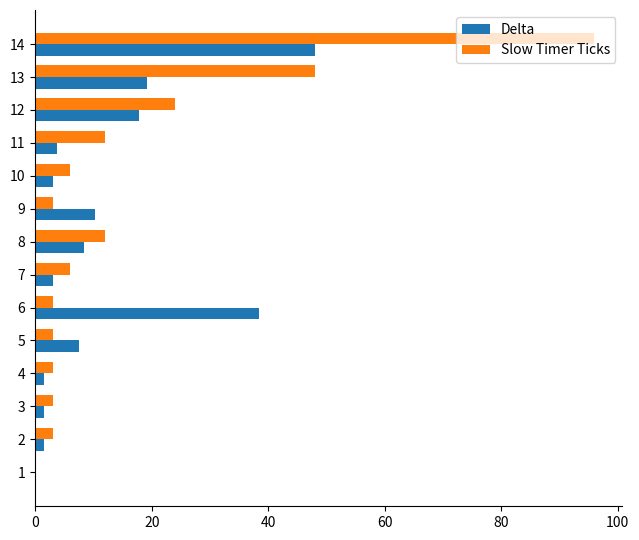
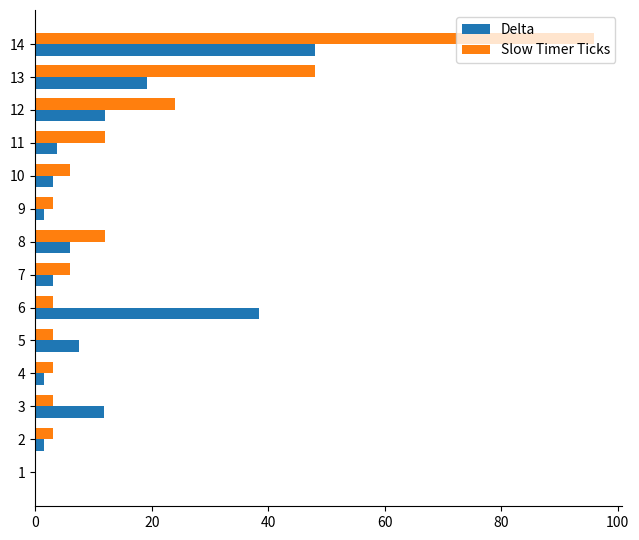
Delta, 12: 18 -> 12
Delta, 9: 10 -> 2
Delta, 8: 8 -> 6
Delta, 3: 2 -> 12
